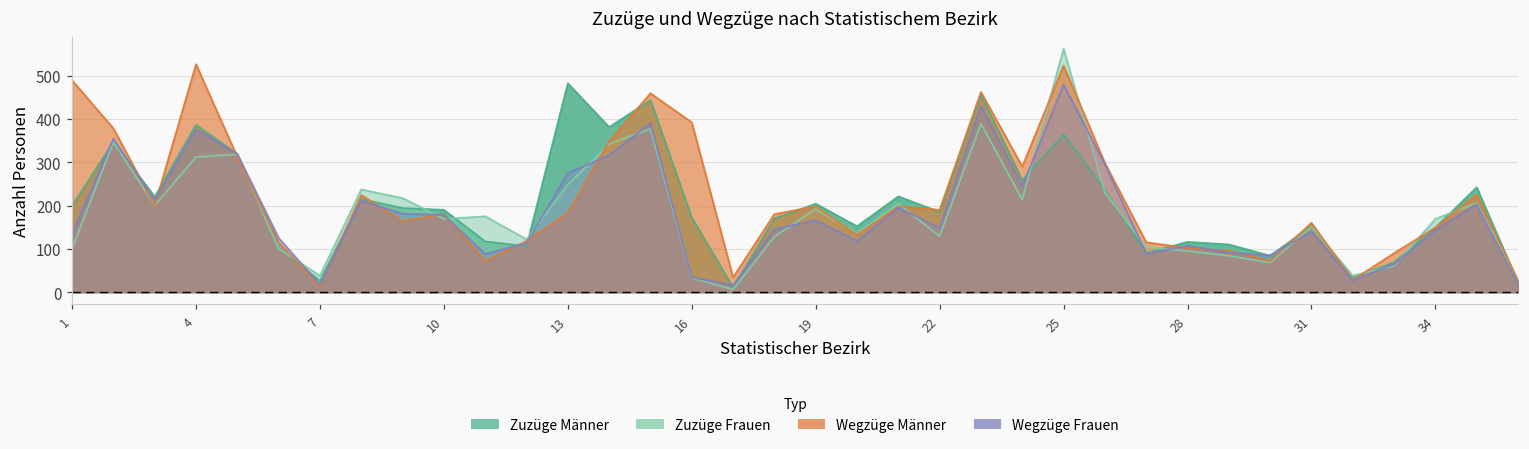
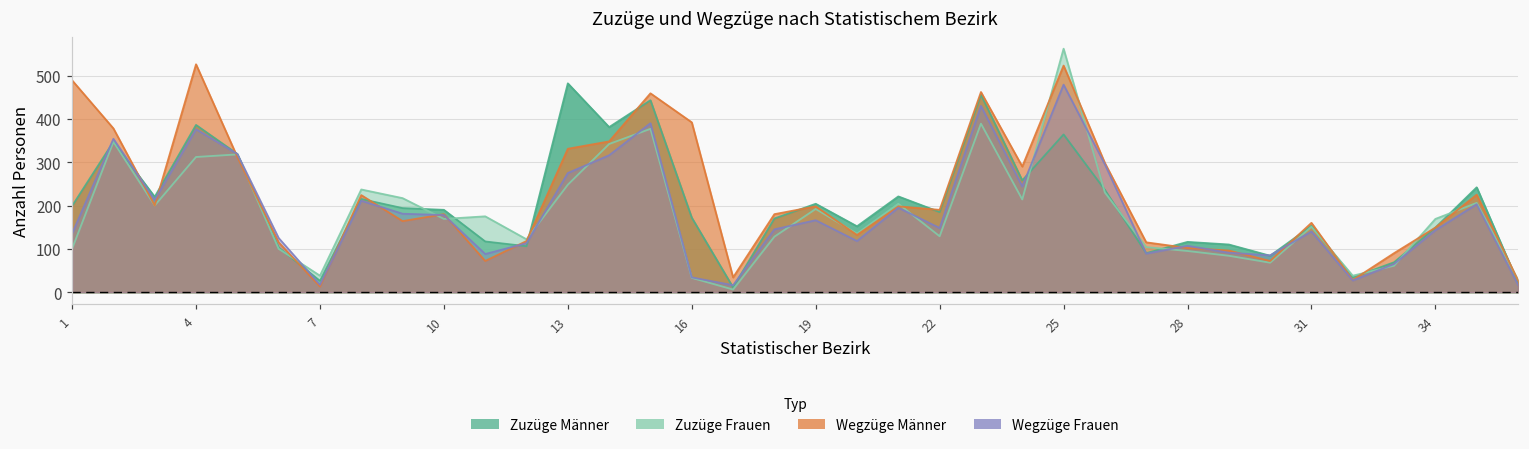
Wegzüge Männer, 13: 180 -> 330
